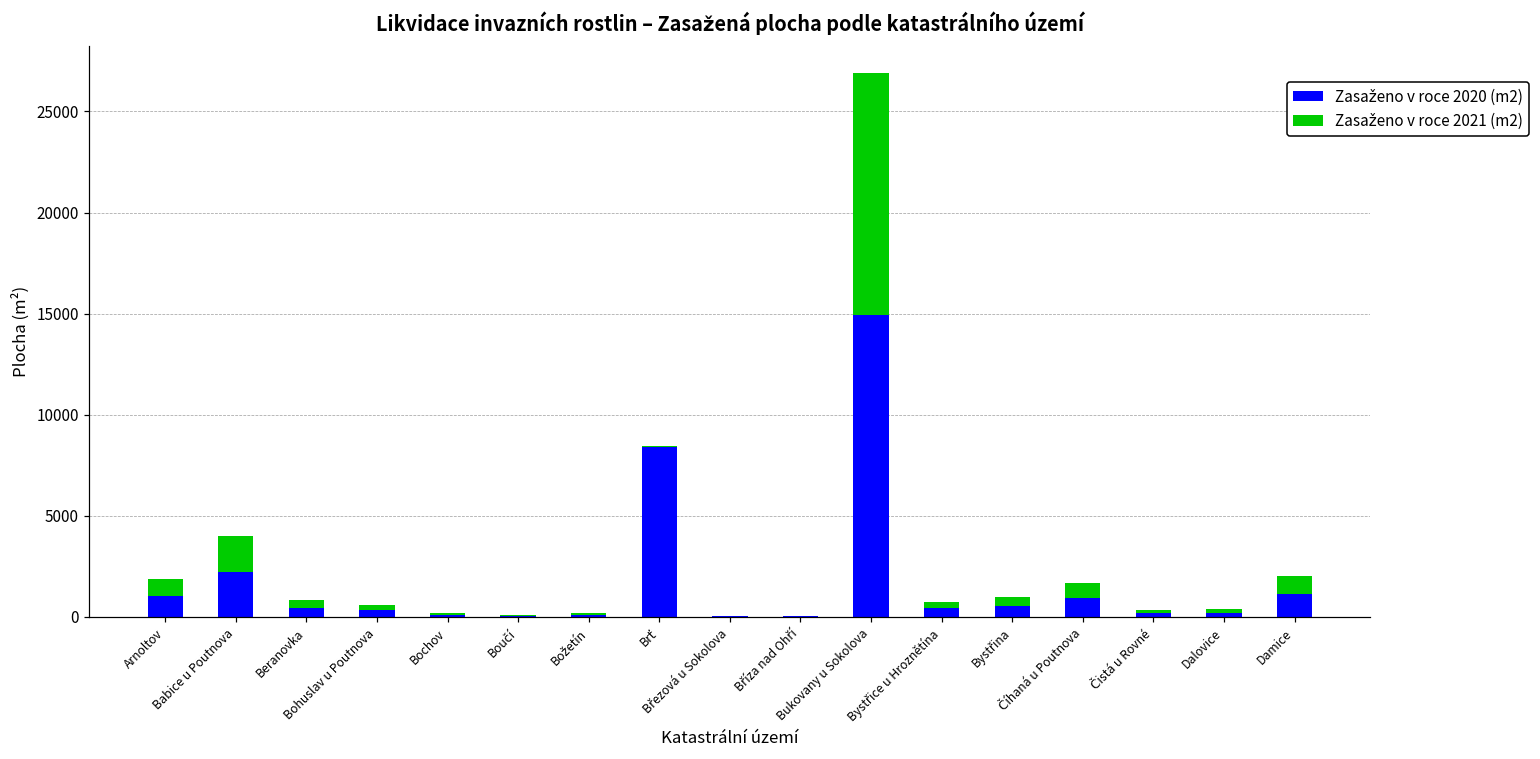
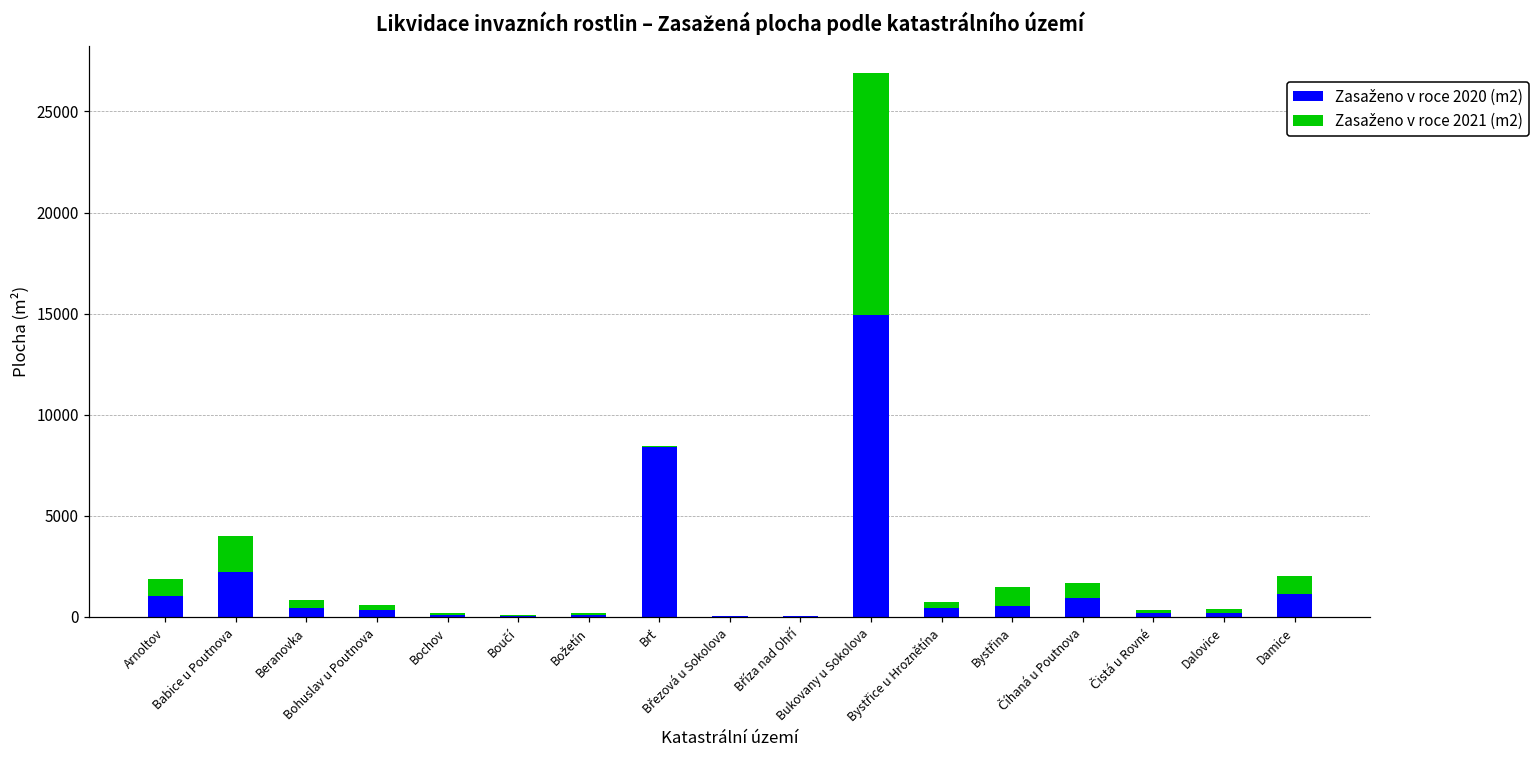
Zasaženo v roce 2021 (m2), Bystřina: 400 -> 1000
